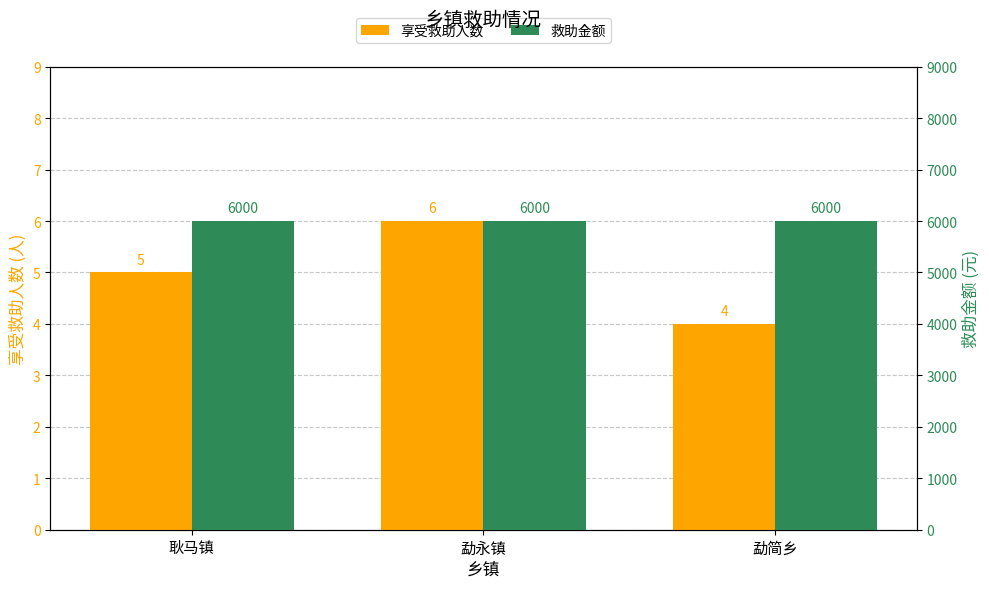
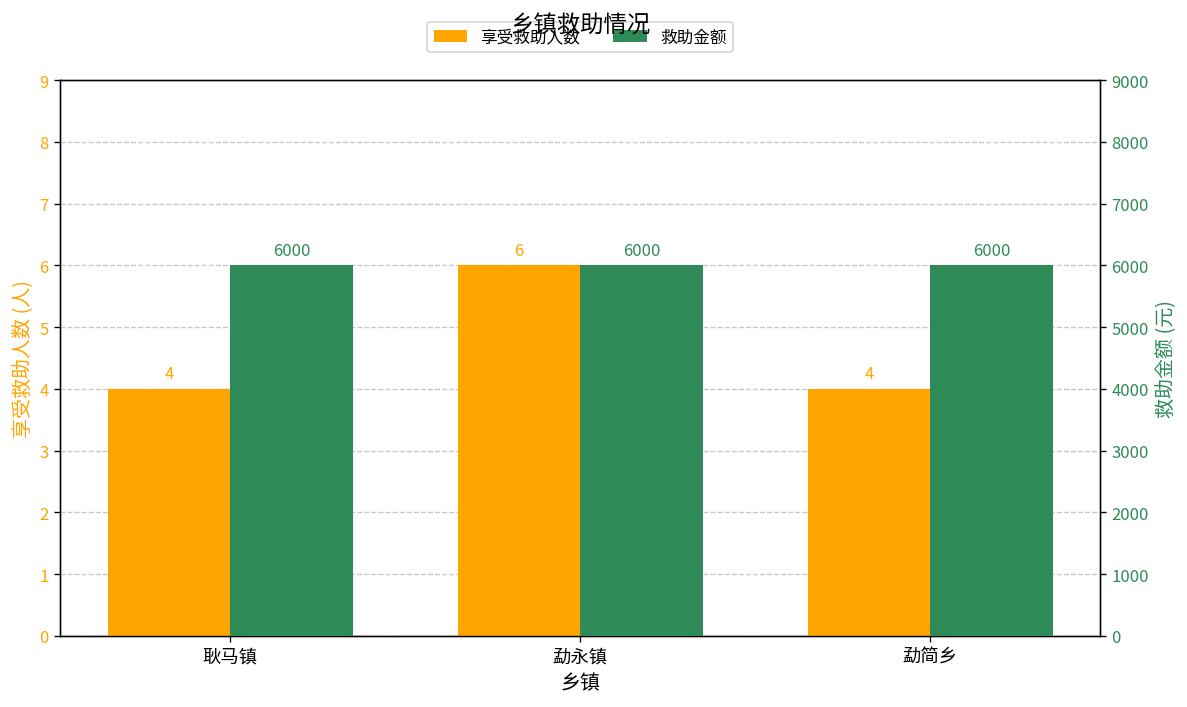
享受救助人数, 耿马镇: 5 -> 4
